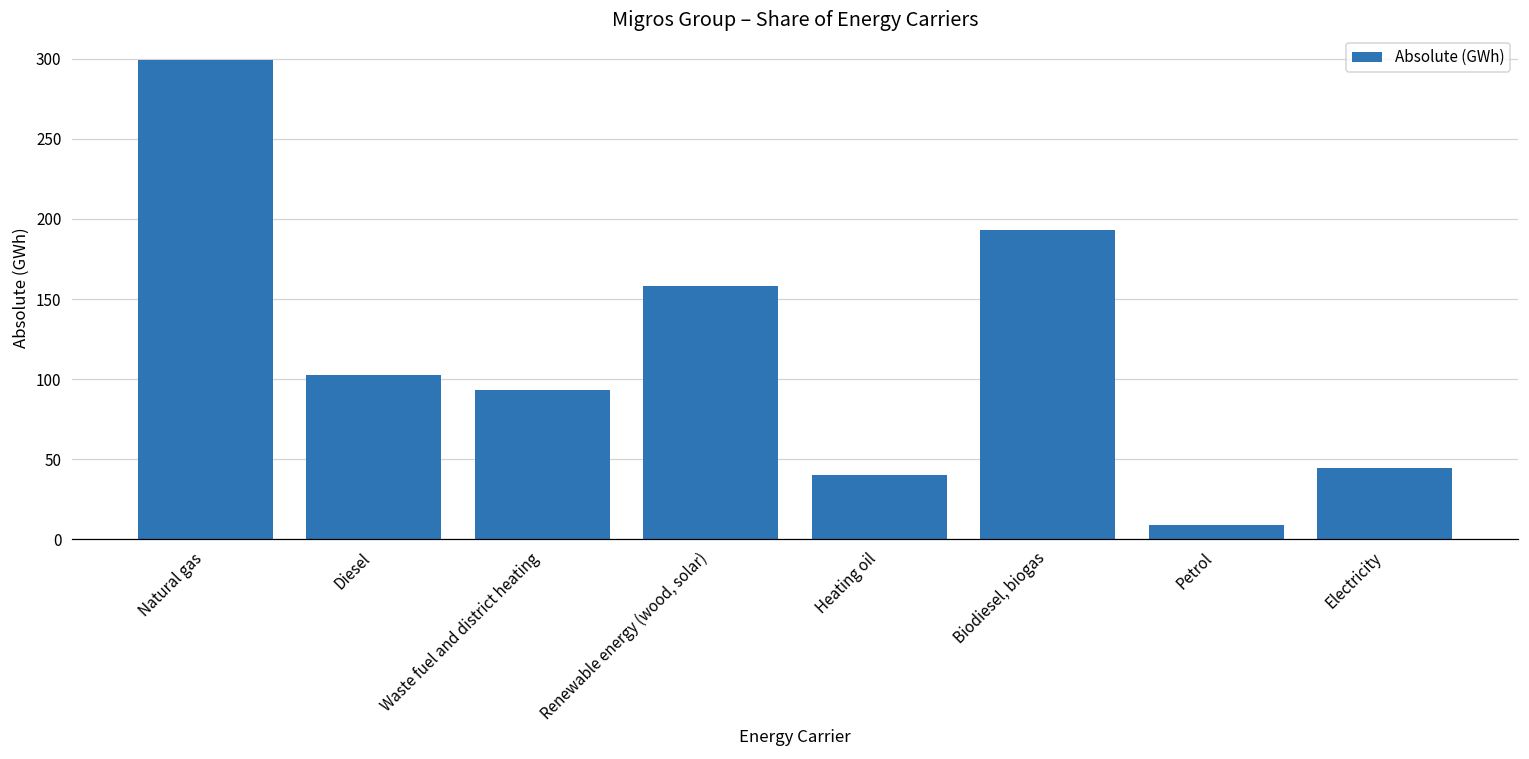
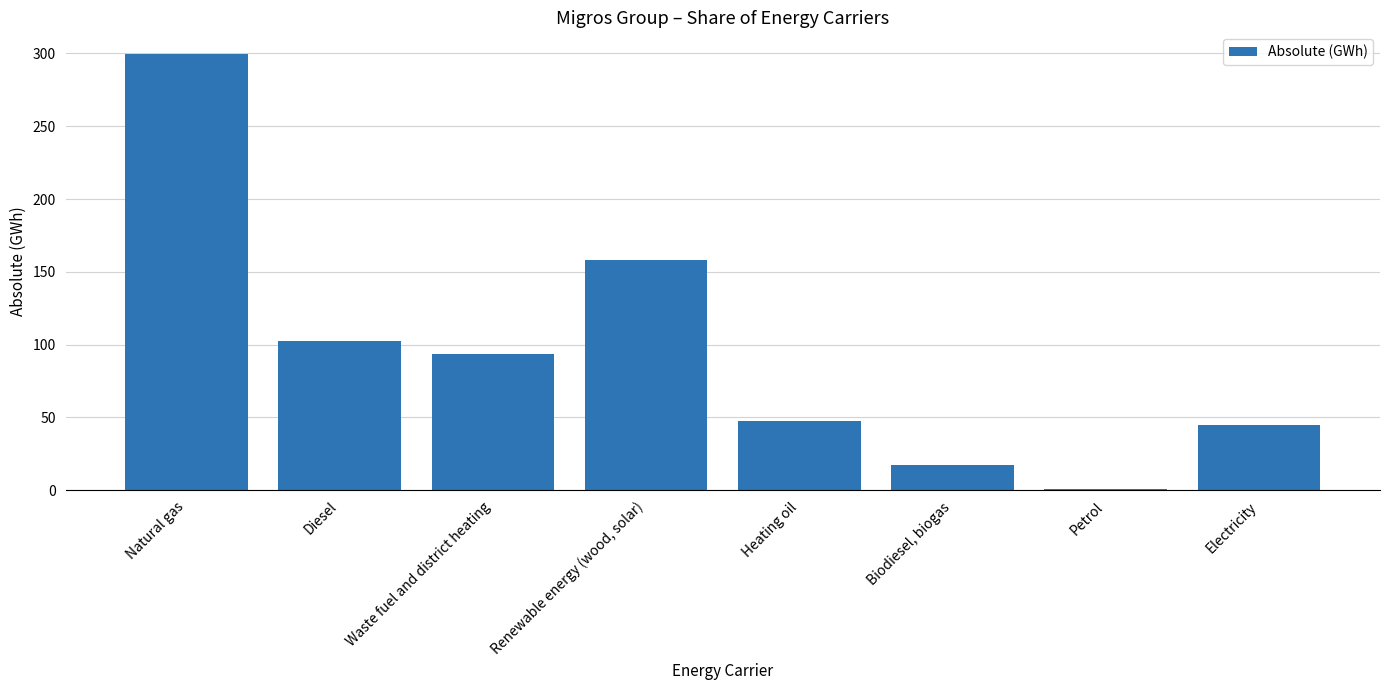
Heating oil: 40 -> 48
Biodiesel, biogas: 193 -> 17
Petrol: 9 -> 1
